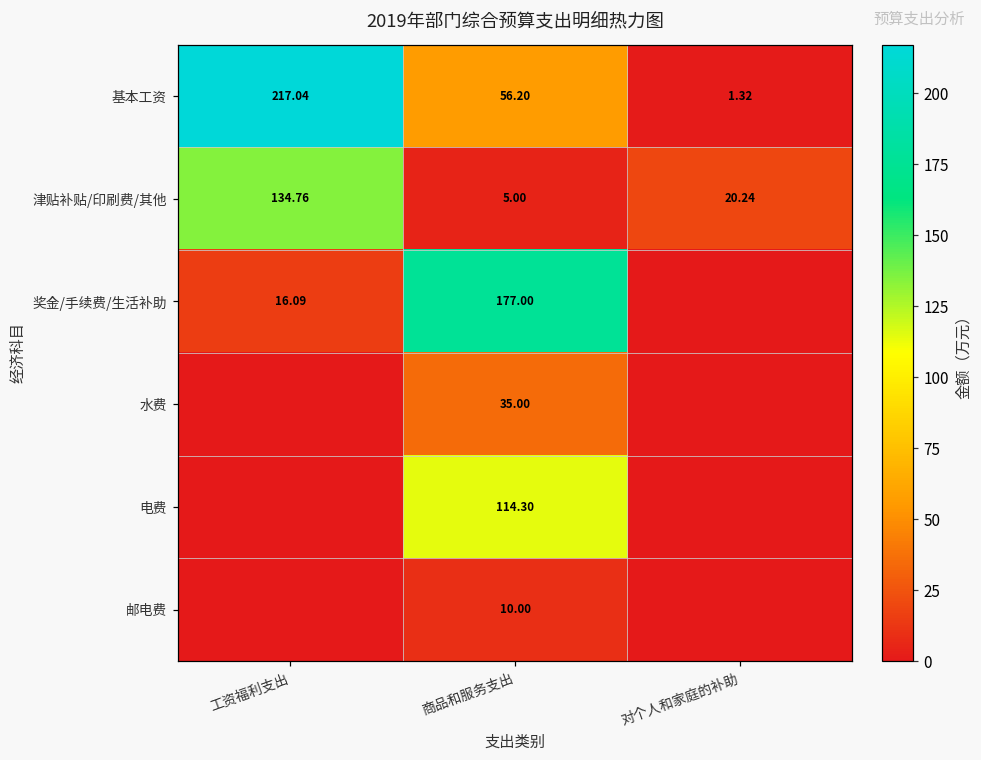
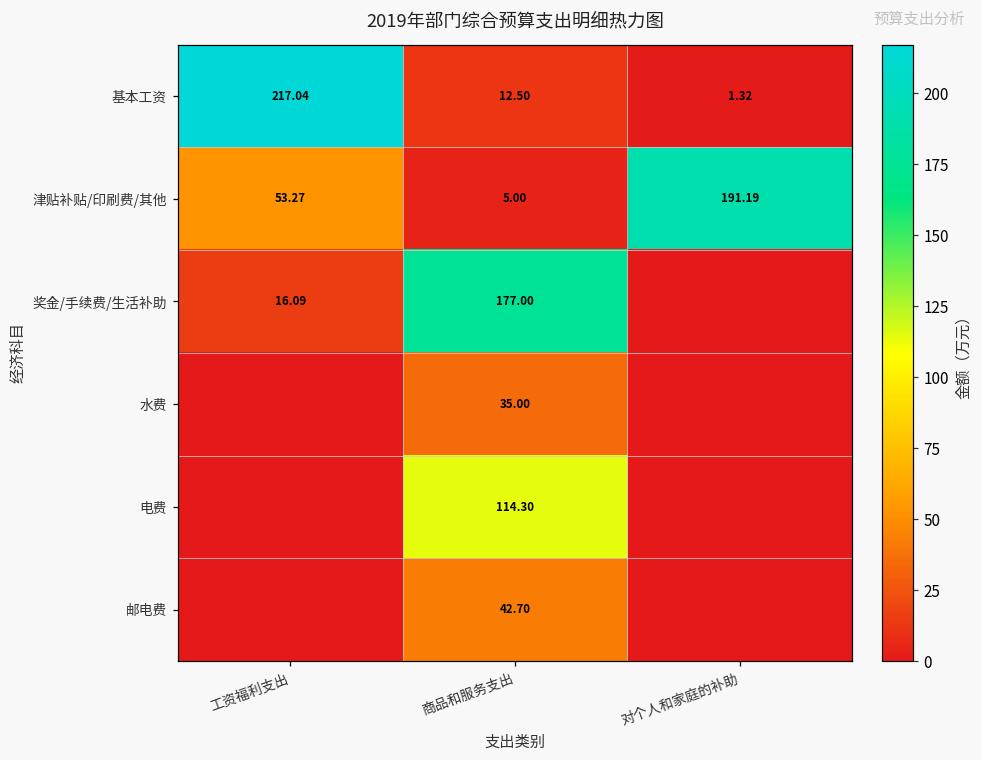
基本工资, 商品和服务支出: 56.20 -> 12.50
津贴补贴/印刷费/其他, 工资福利支出: 134.76 -> 53.27
津贴补贴/印刷费/其他, 对个人和家庭的补助: 20.24 -> 191.19
邮电费, 商品和服务支出: 10.00 -> 42.70
